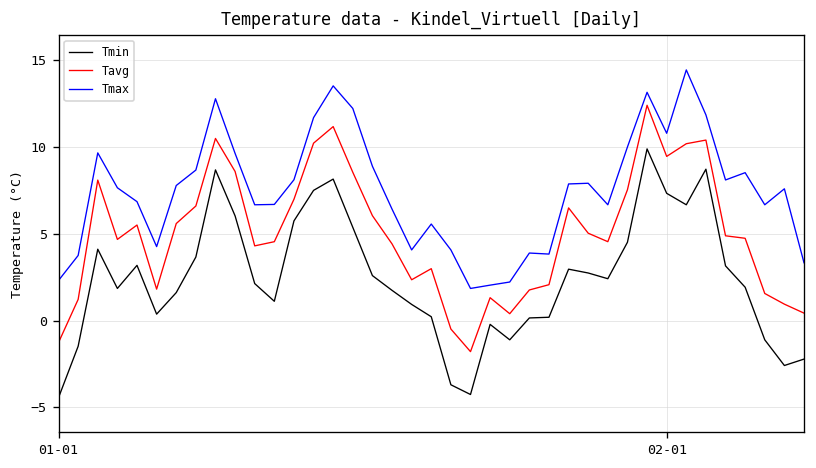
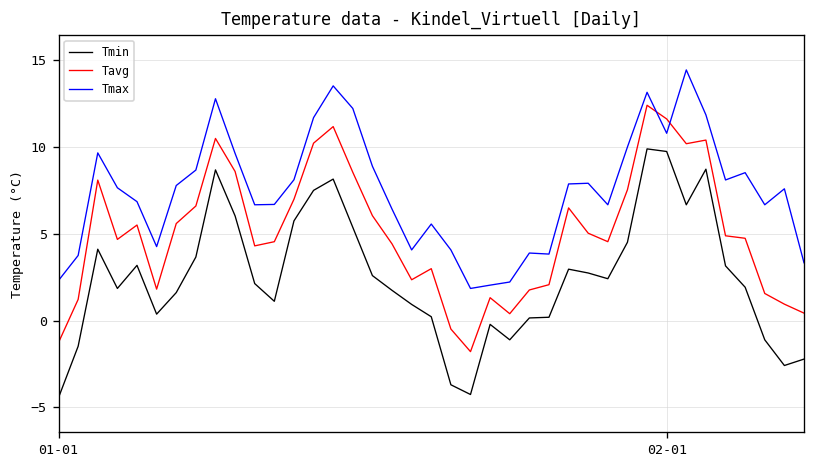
Tmin, 02-01: 7.3 -> 9.7
Tavg, 02-01: 9.5 -> 11.6
